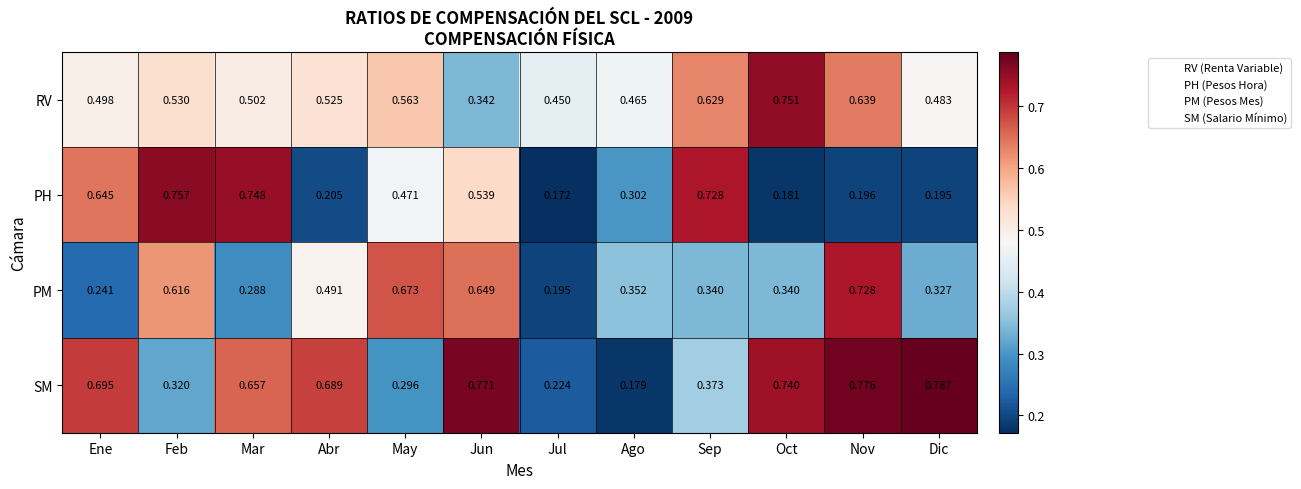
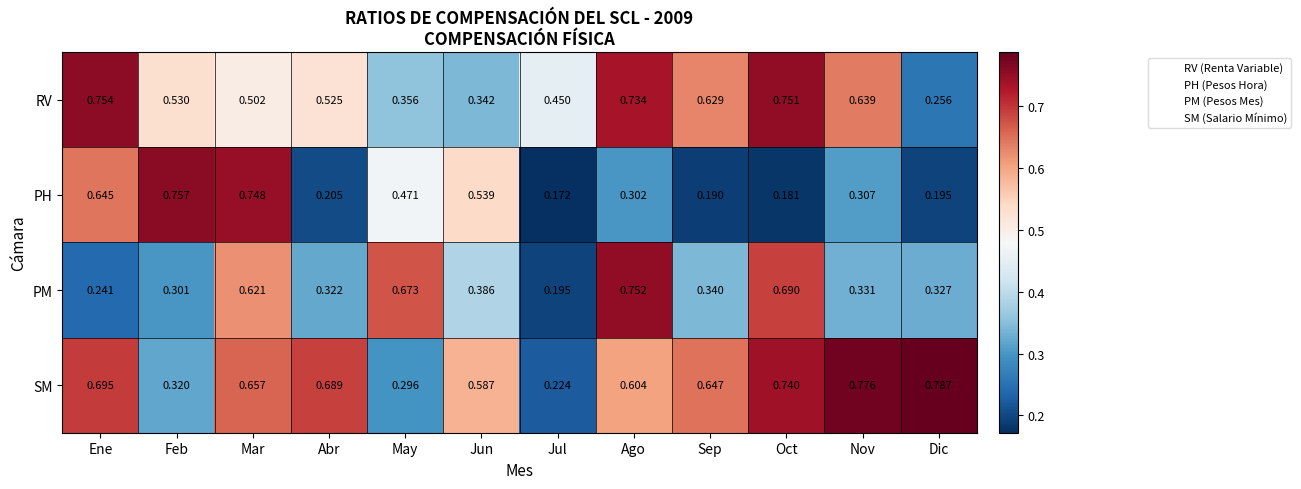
RV, Ene: 0.498 -> 0.754
RV, May: 0.563 -> 0.356
RV, Ago: 0.465 -> 0.734
RV, Dic: 0.483 -> 0.256
PH, Sep: 0.728 -> 0.190
PH, Nov: 0.196 -> 0.307
PM, Feb: 0.616 -> 0.301
PM, Mar: 0.288 -> 0.621
PM, Abr: 0.491 -> 0.322
PM, Jun: 0.649 -> 0.386
PM, Ago: 0.352 -> 0.752
PM, Oct: 0.340 -> 0.690
PM, Nov: 0.728 -> 0.331
SM, Jun: 0.771 -> 0.587
SM, Ago: 0.179 -> 0.604
SM, Sep: 0.373 -> 0.647
